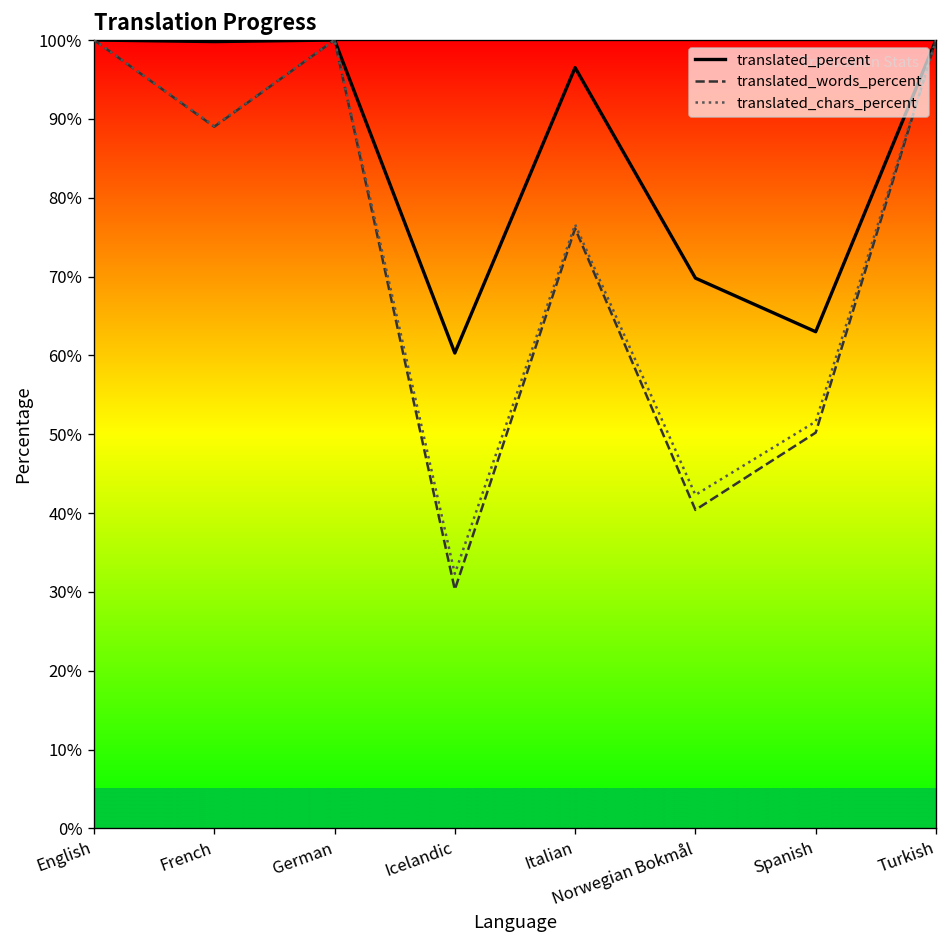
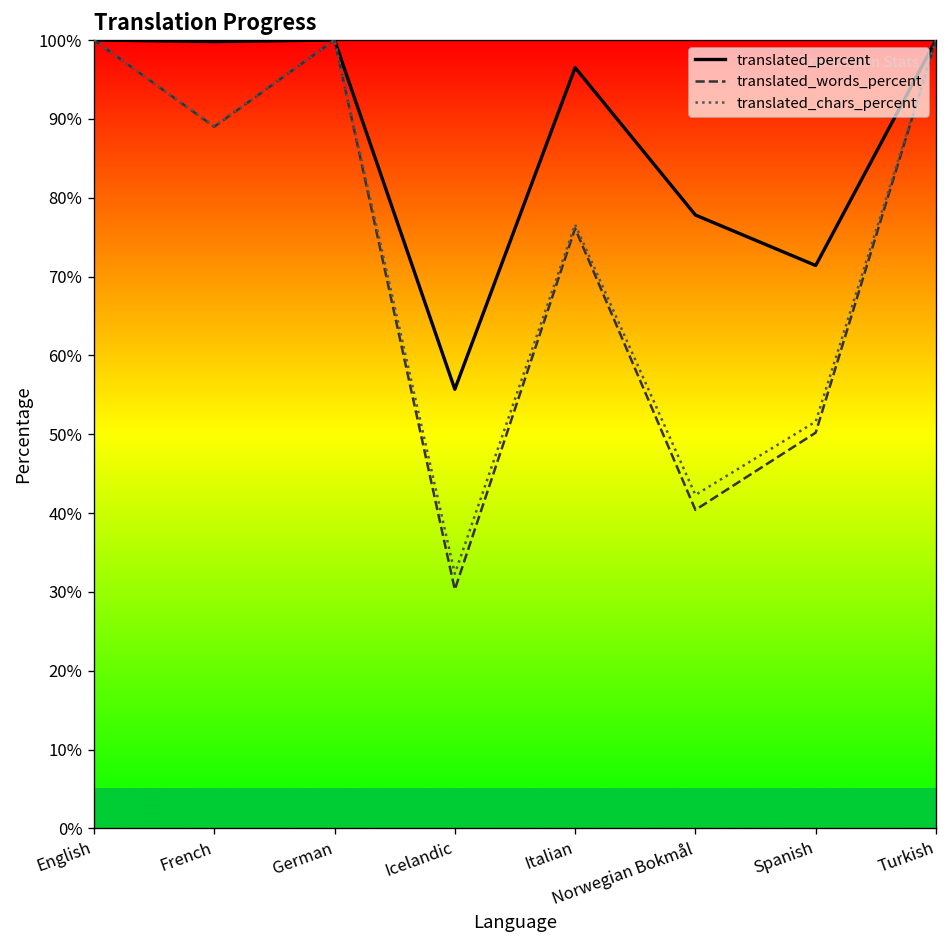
translated_percent, Icelandic: 60% -> 56%
translated_percent, Norwegian Bokmål: 70% -> 78%
translated_percent, Spanish: 63% -> 71%
